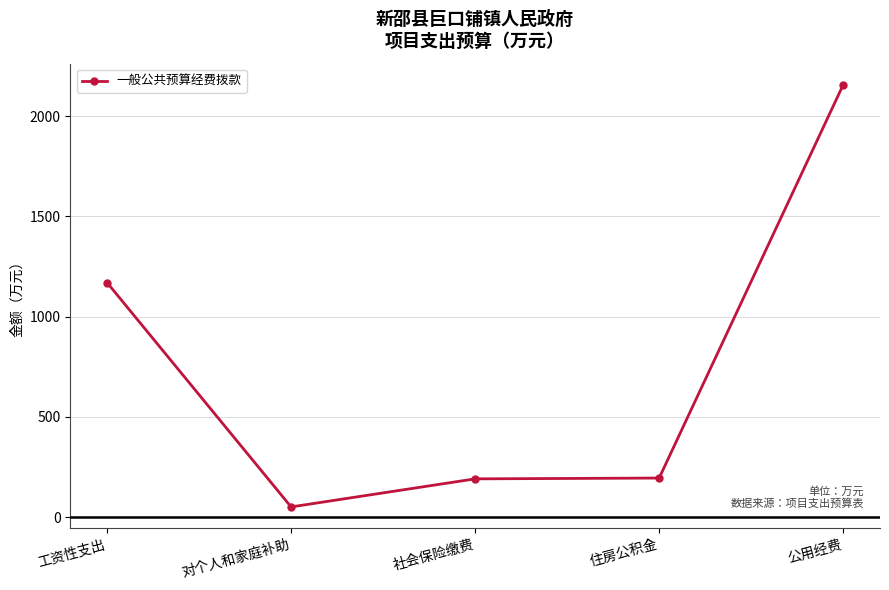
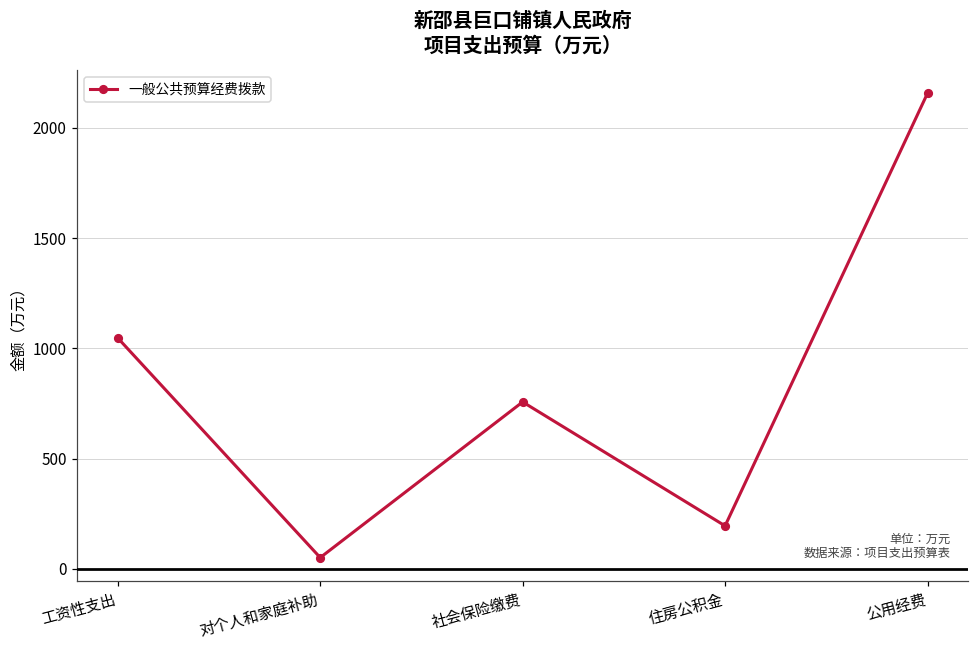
工资性支出: 1170 -> 1050
社会保险缴费: 190 -> 760
